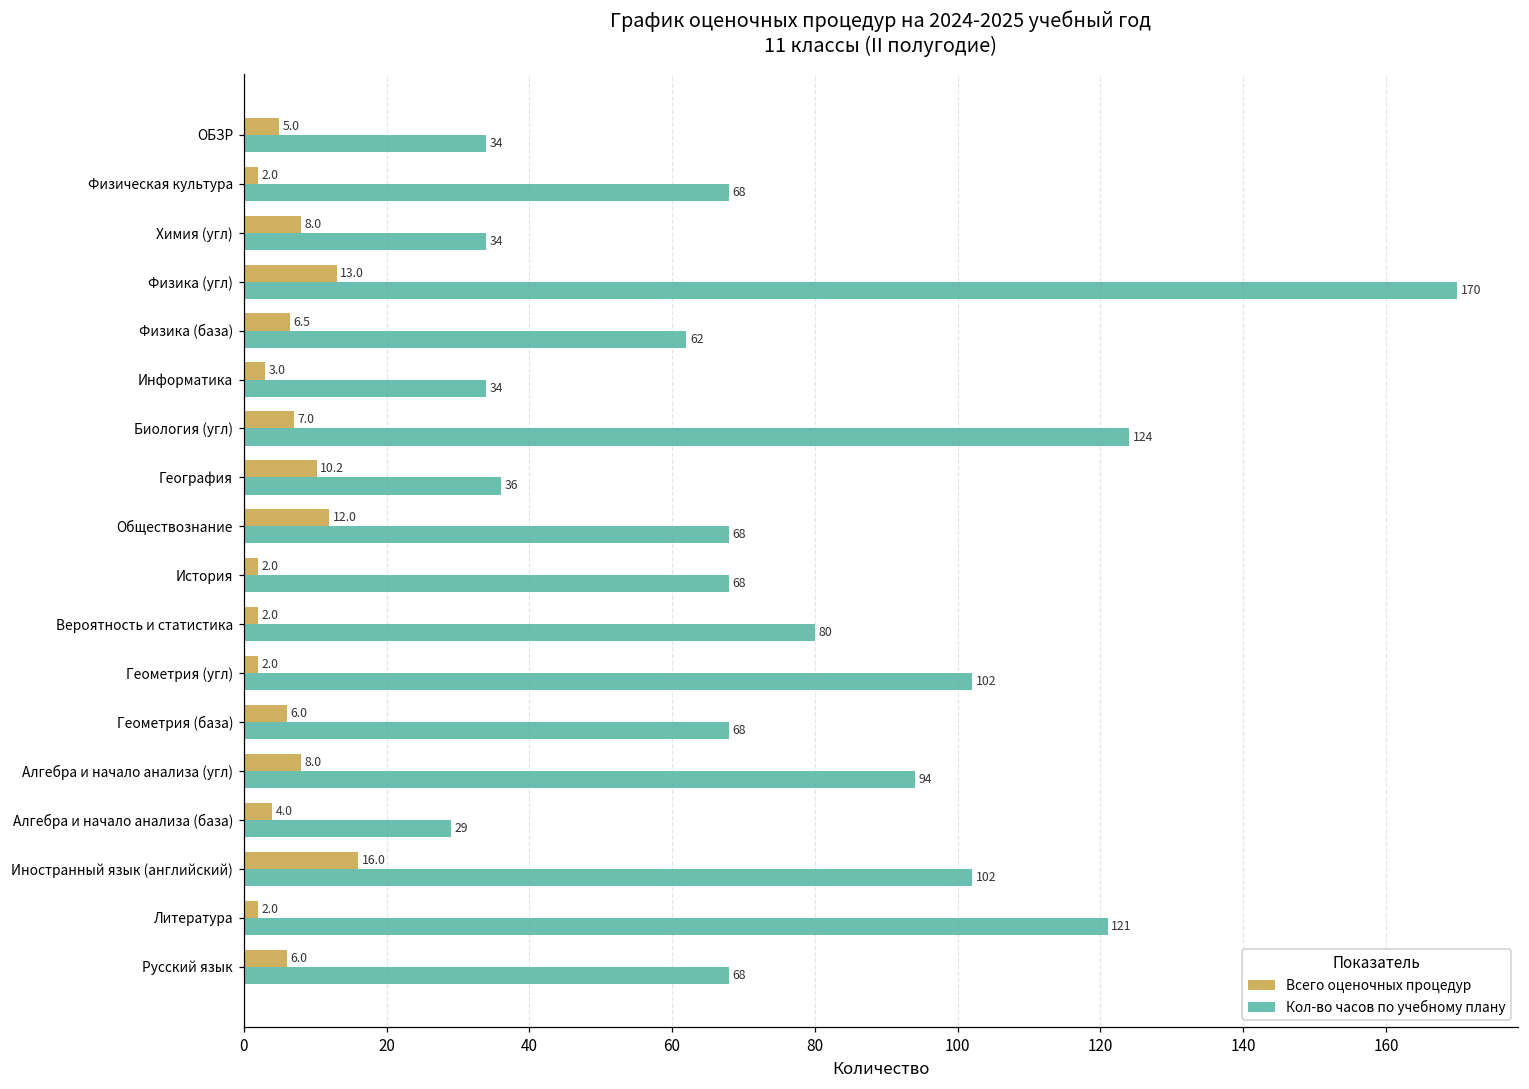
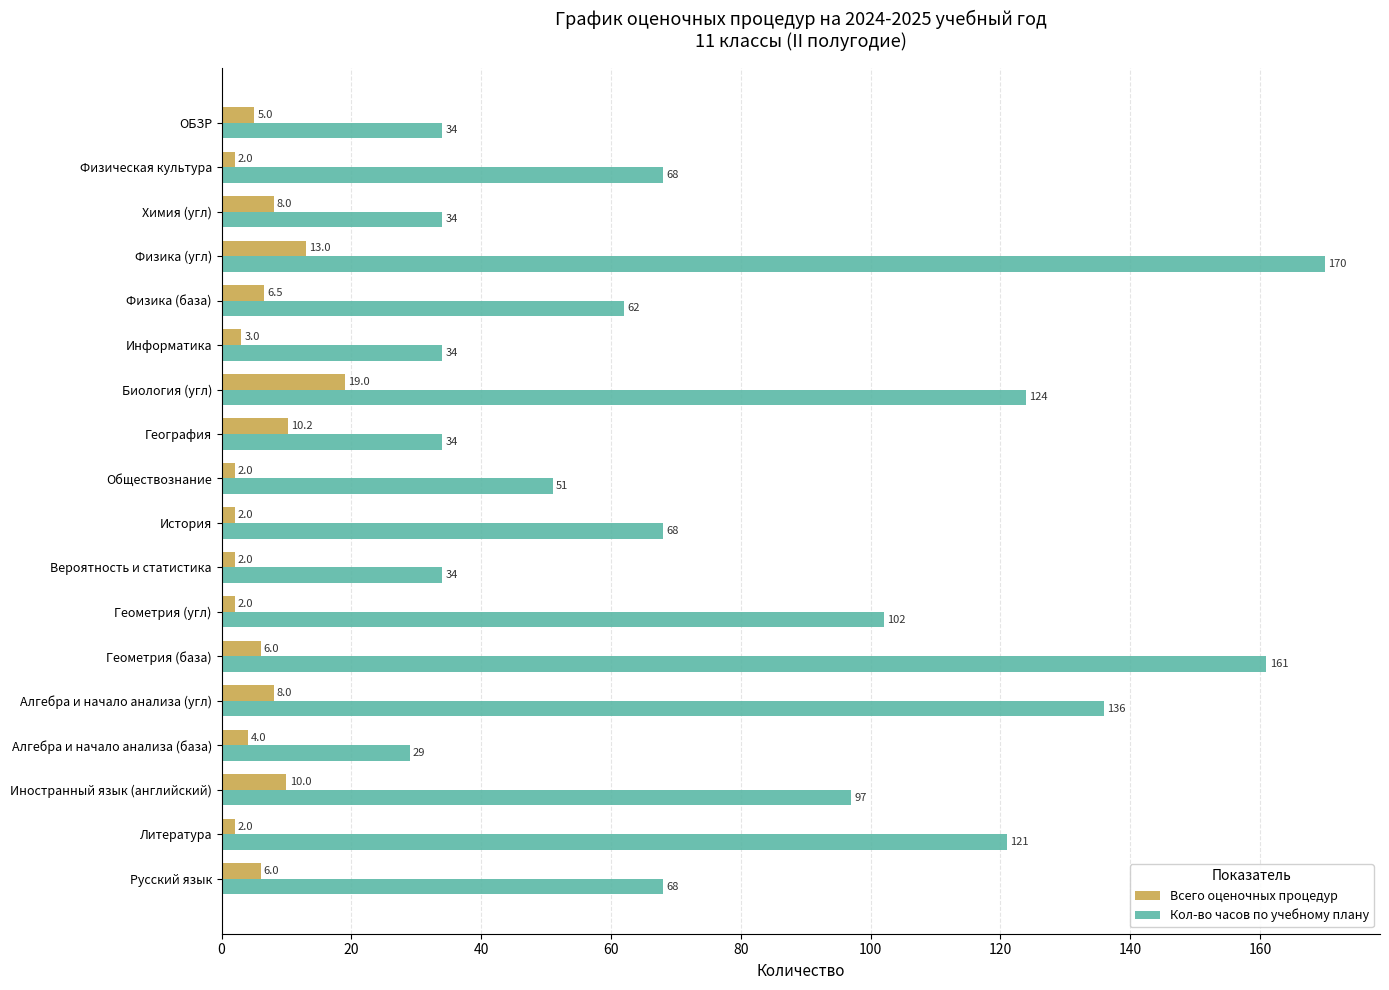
Всего оценочных процедур, Биология (угл): 7.0 -> 19.0
Кол-во часов по учебному плану, География: 36 -> 34
Всего оценочных процедур, Обществознание: 12.0 -> 2.0
Кол-во часов по учебному плану, Обществознание: 68 -> 51
Кол-во часов по учебному плану, Вероятность и статистика: 80 -> 34
Кол-во часов по учебному плану, Геометрия (база): 68 -> 161
Кол-во часов по учебному плану, Алгебра и начало анализа (угл): 94 -> 136
Всего оценочных процедур, Иностранный язык (английский): 16.0 -> 10.0
Кол-во часов по учебному плану, Иностранный язык (английский): 102 -> 97
